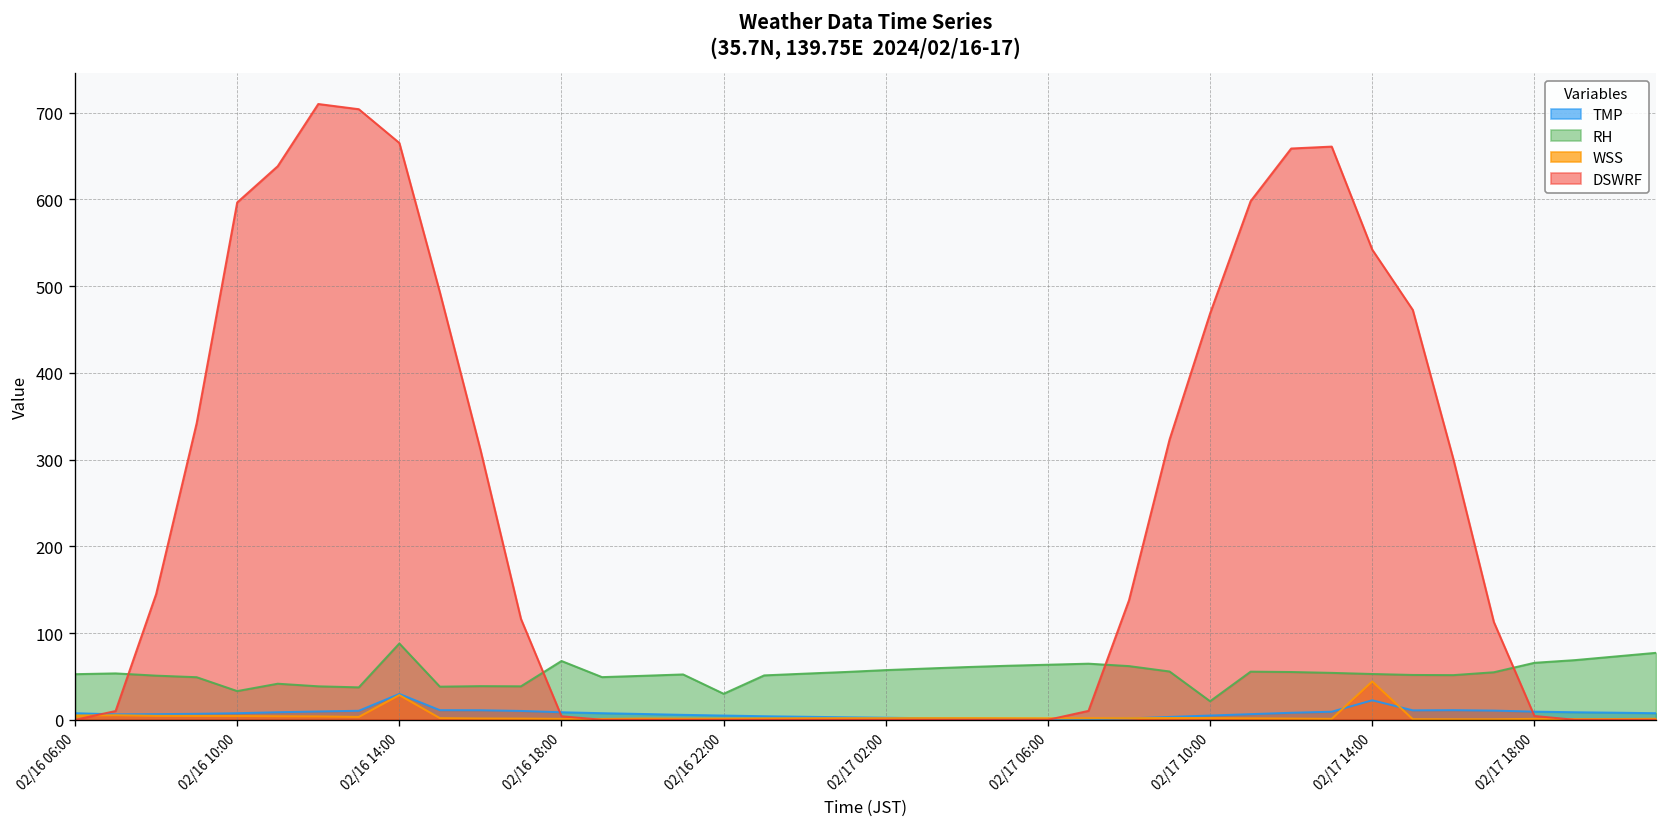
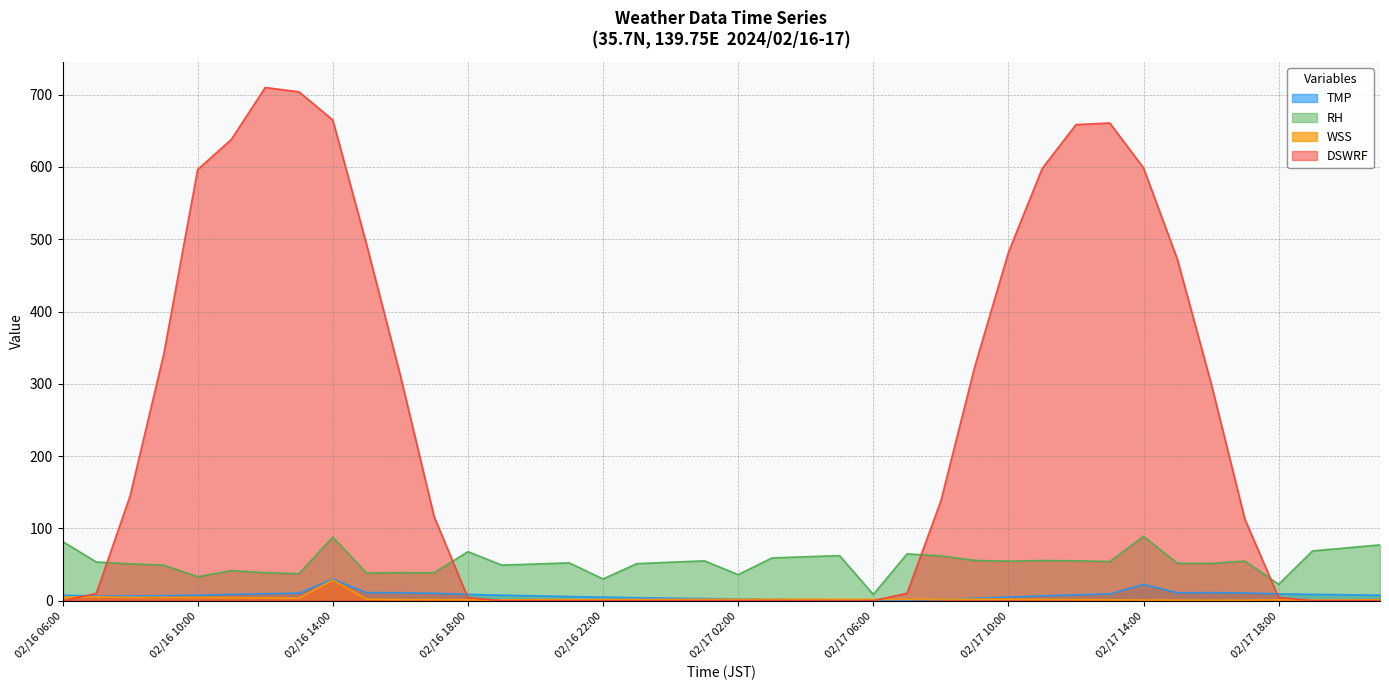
RH, 02/16 06:00: 50 -> 80
RH, 02/17 02:00: 60 -> 40
RH, 02/17 06:00: 60 -> 10
RH, 02/17 10:00: 20 -> 50
DSWRF, 02/17 10:00: 470 -> 480
RH, 02/17 14:00: 50 -> 90
WSS, 02/17 14:00: 40 -> 0
DSWRF, 02/17 14:00: 540 -> 600
RH, 02/17 18:00: 70 -> 20
